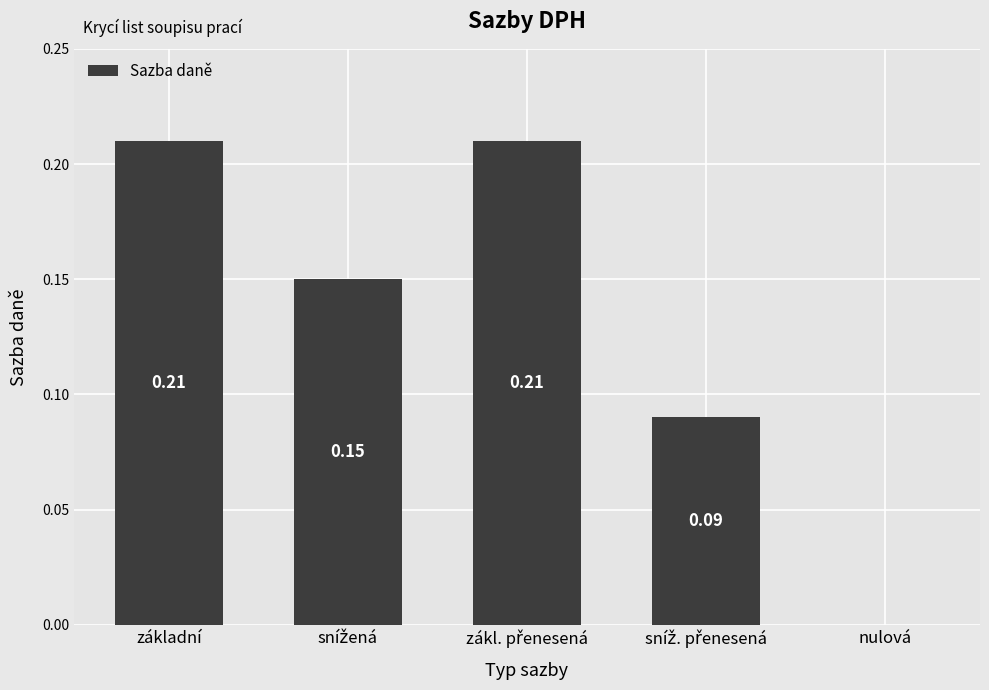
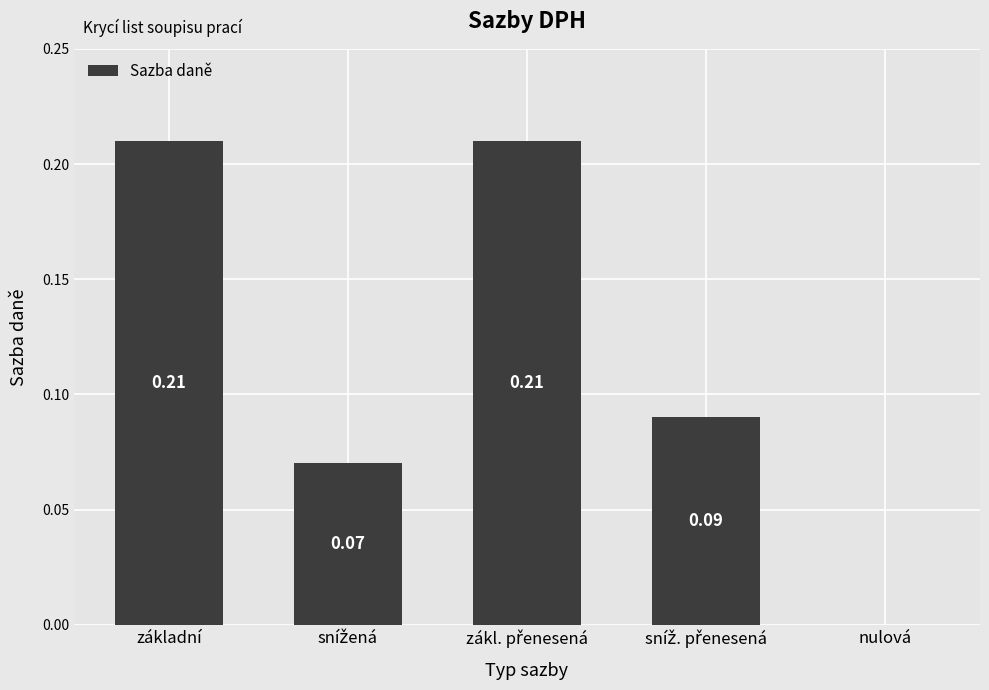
snížená: 0.15 -> 0.07
